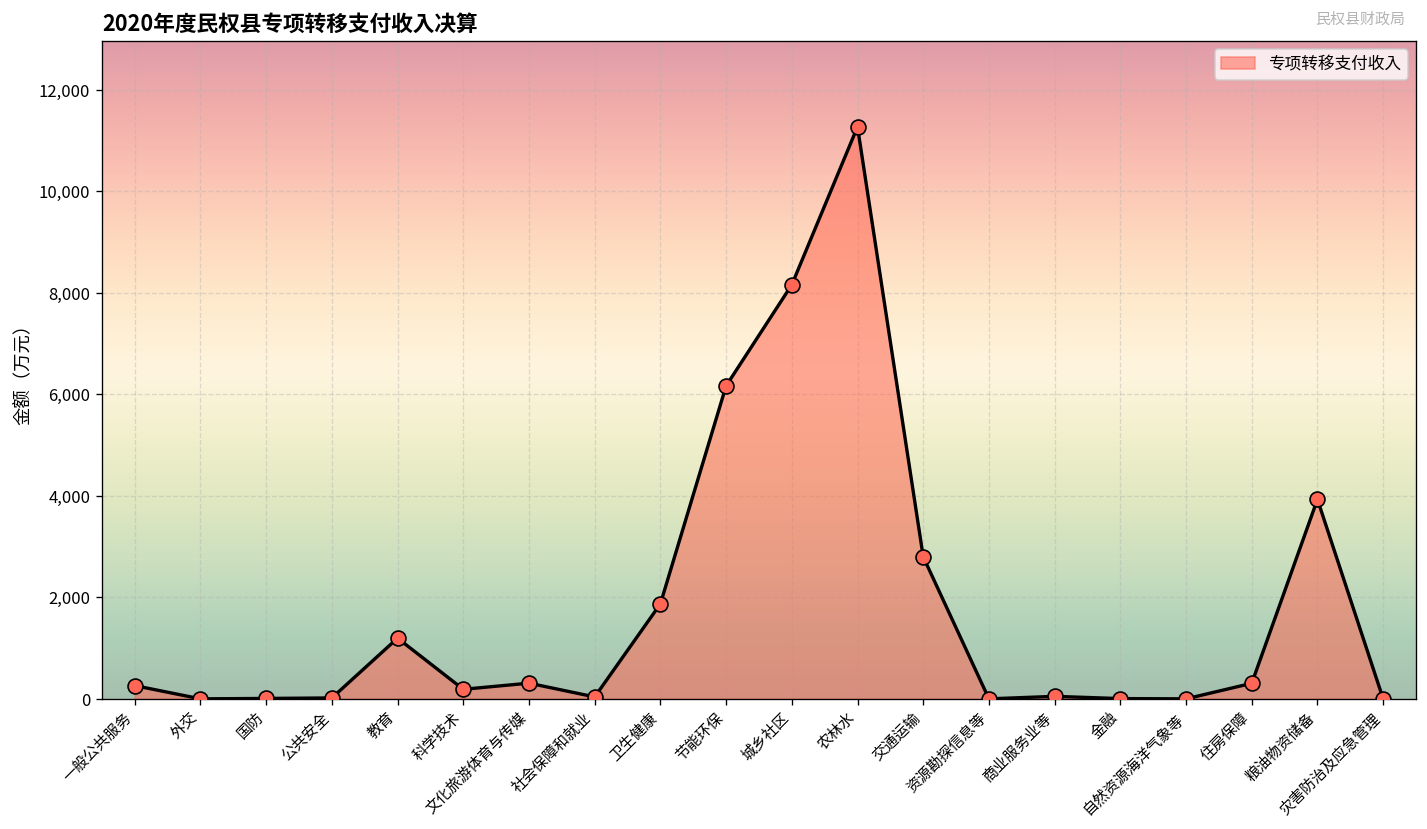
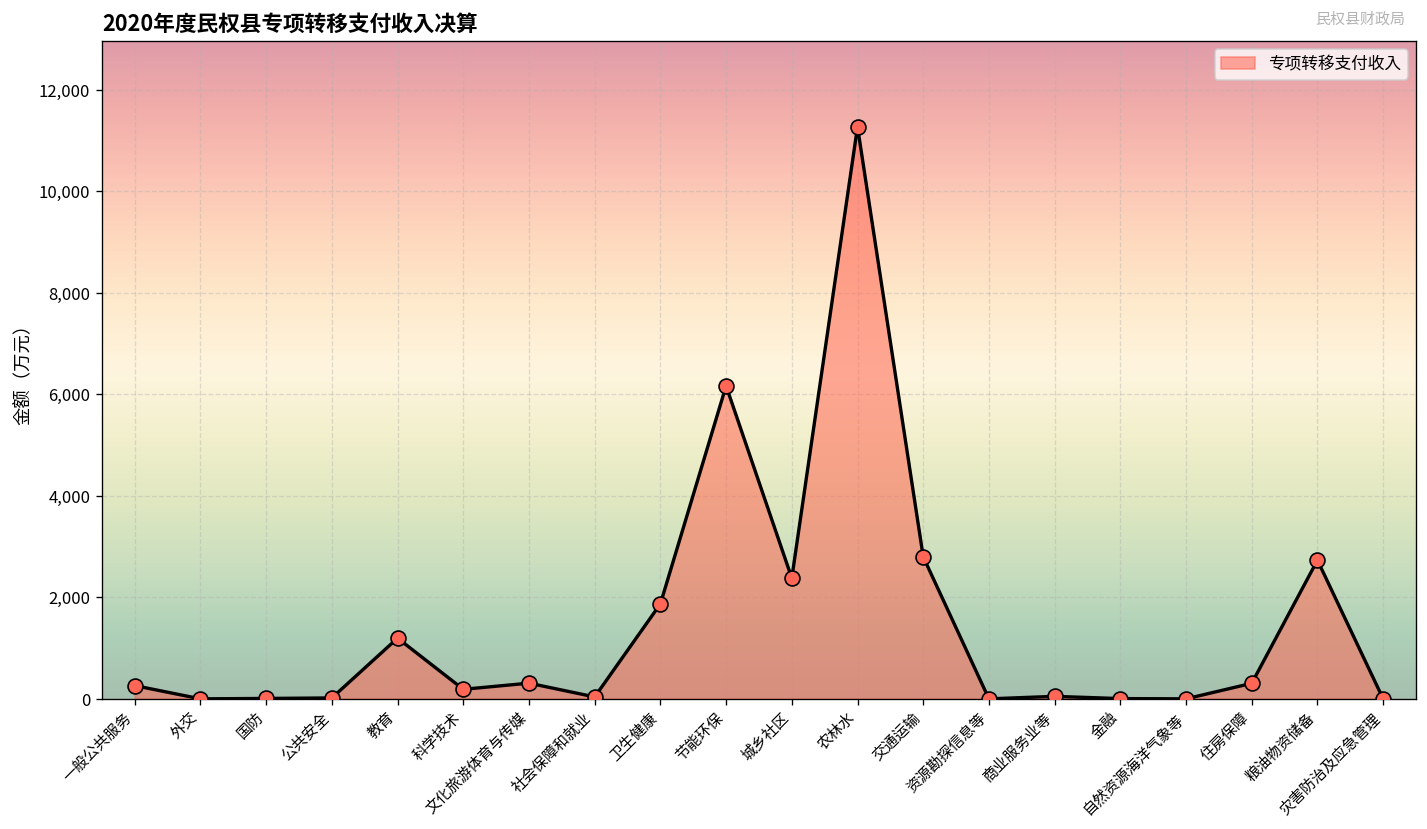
城乡社区: 8,200 -> 2,400
粮油物资储备: 3,900 -> 2,700
